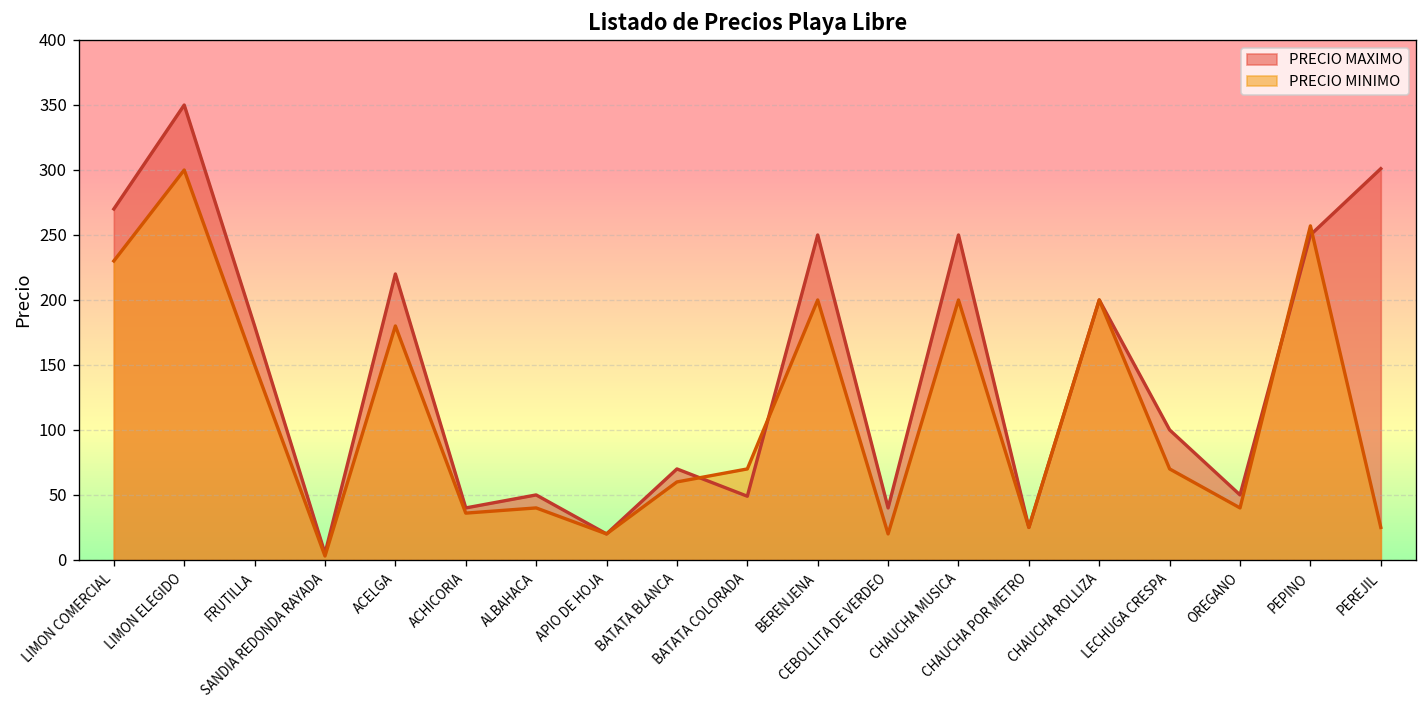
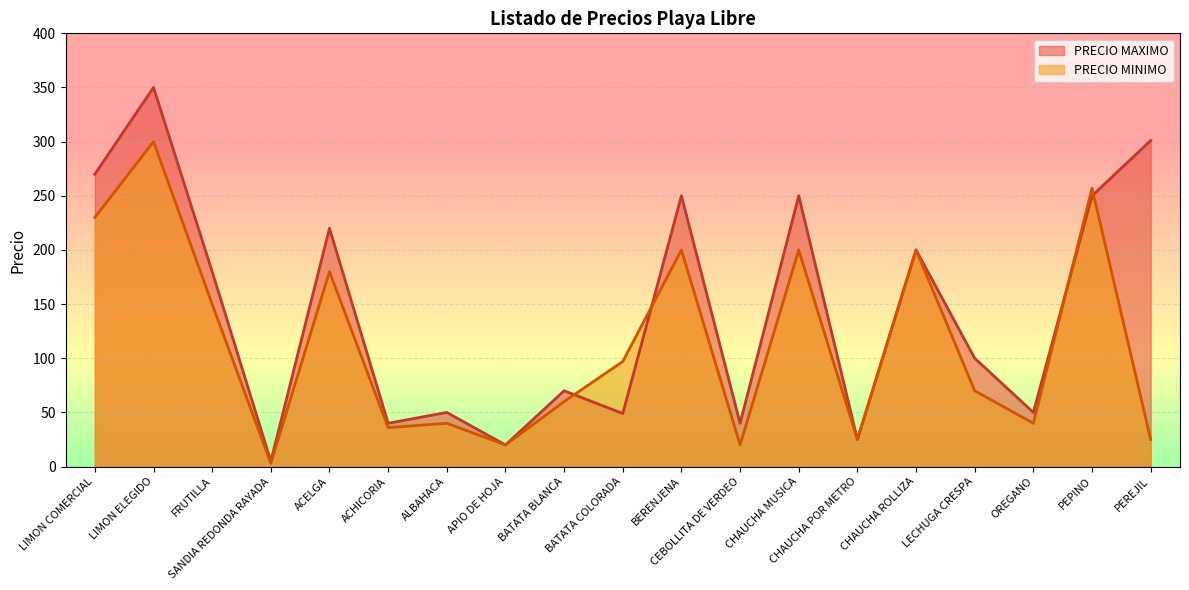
PRECIO MINIMO, BATATA COLORADA: 70 -> 97
